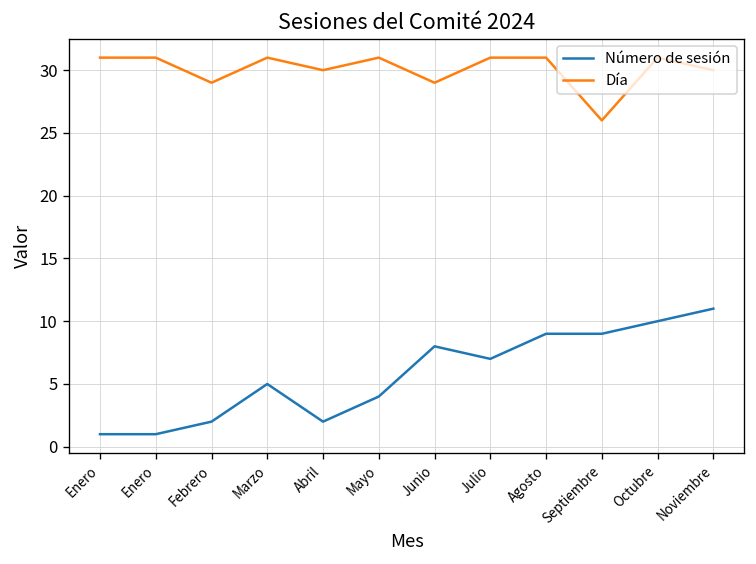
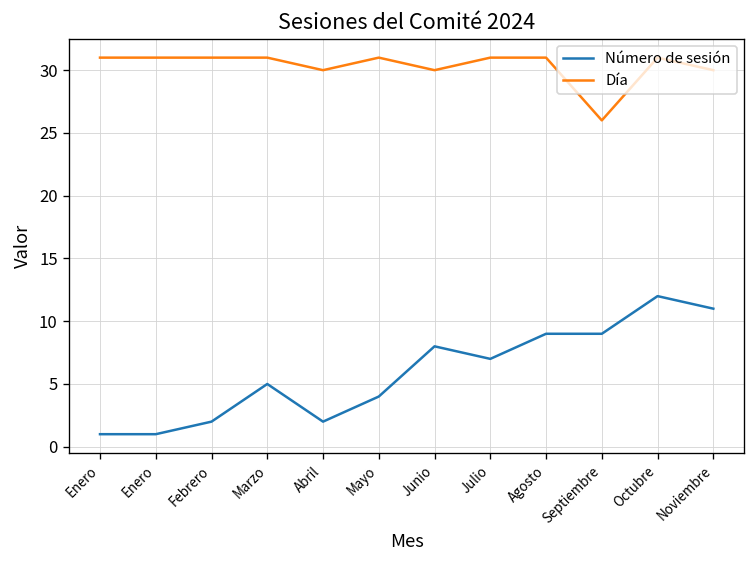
Día, Febrero: 29 -> 31
Día, Junio: 29 -> 30
Número de sesión, Octubre: 10 -> 12
